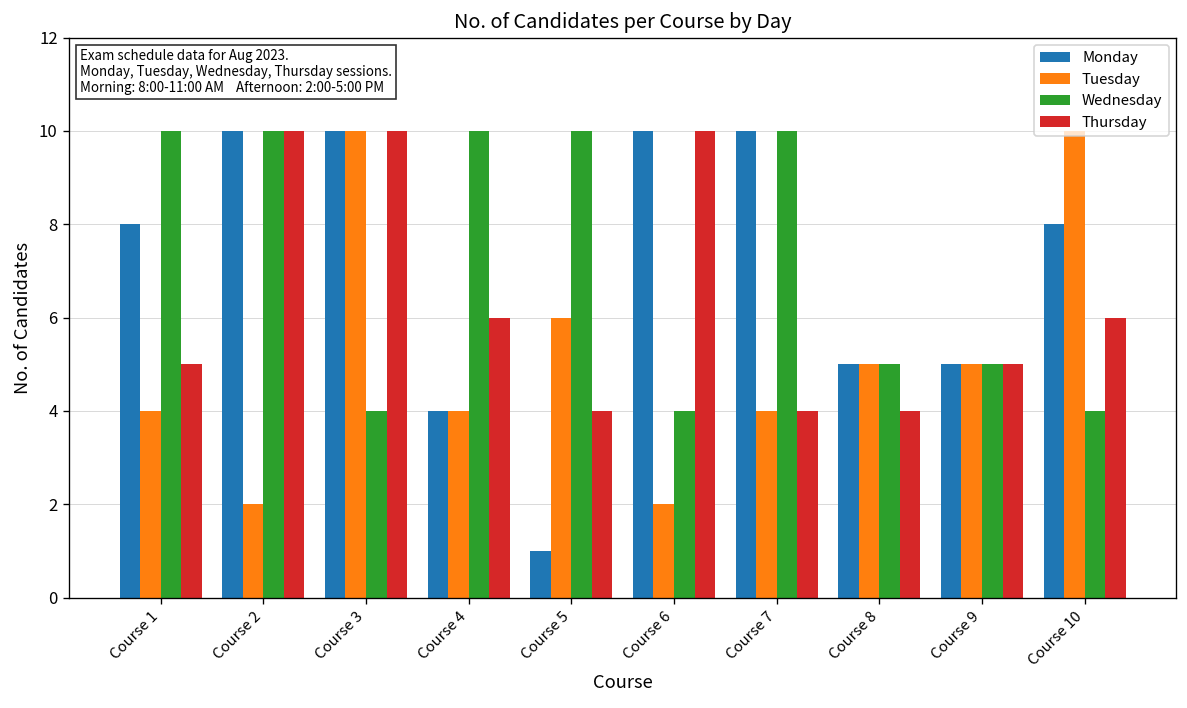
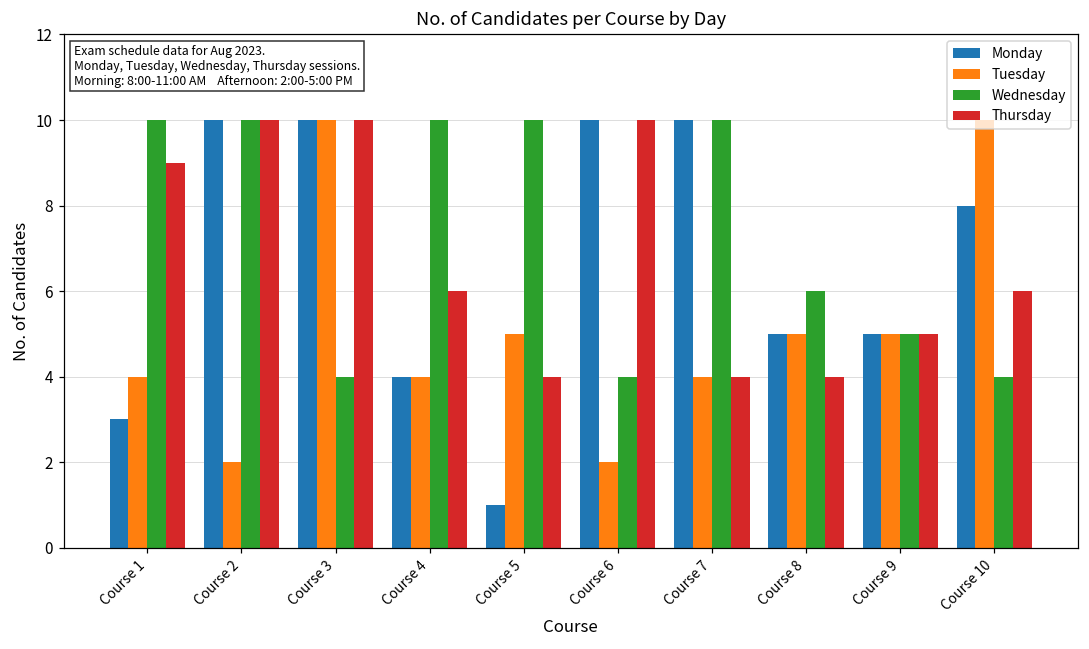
Monday, Course 1: 8 -> 3
Thursday, Course 1: 5 -> 9
Tuesday, Course 5: 6 -> 5
Wednesday, Course 8: 5 -> 6
